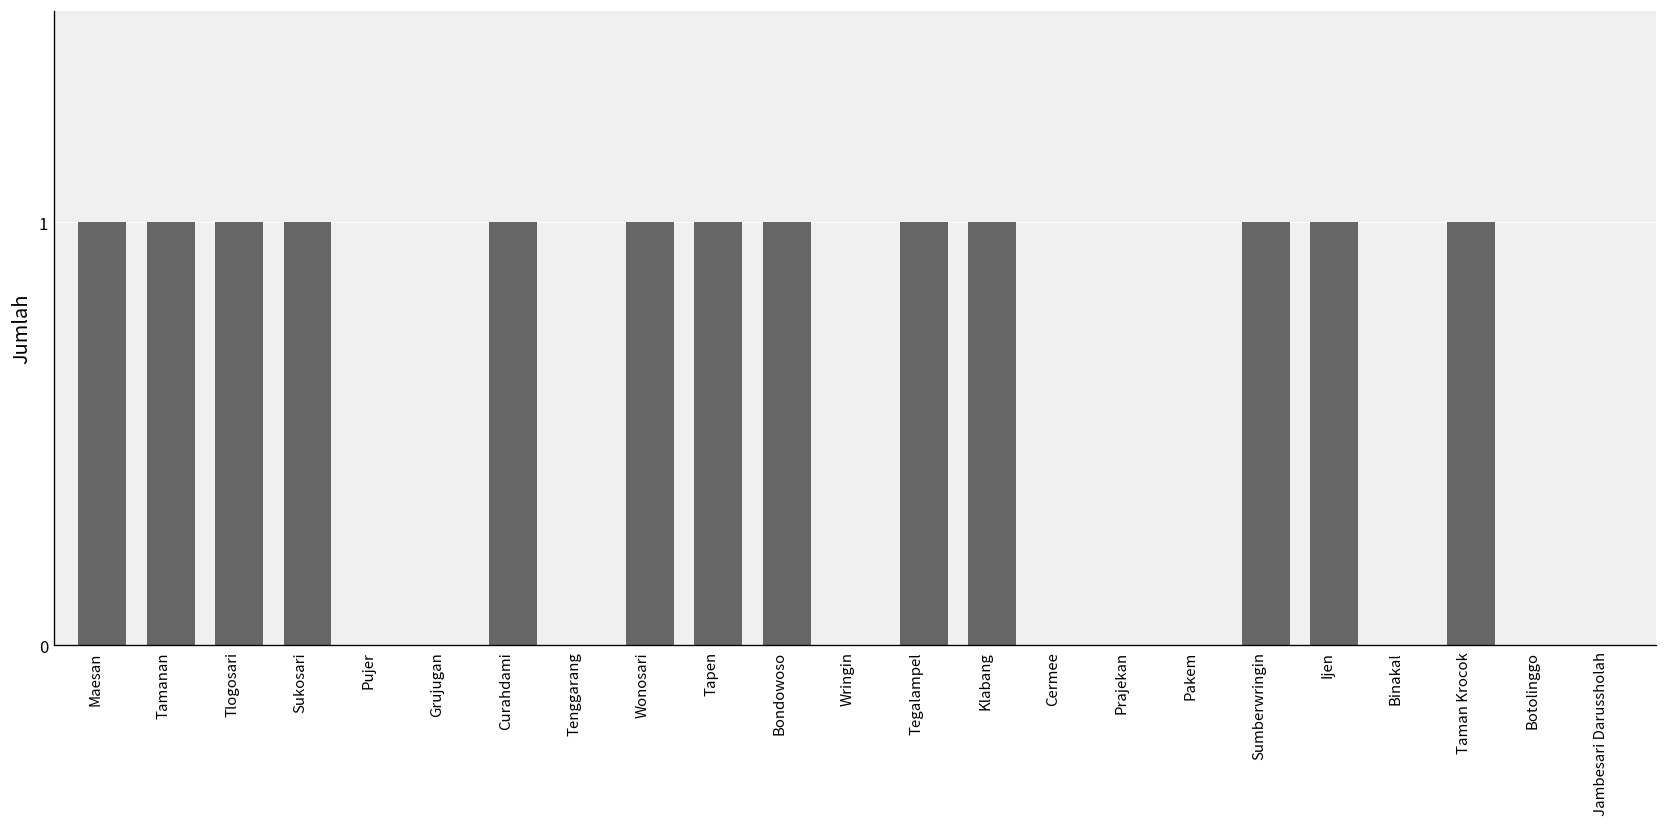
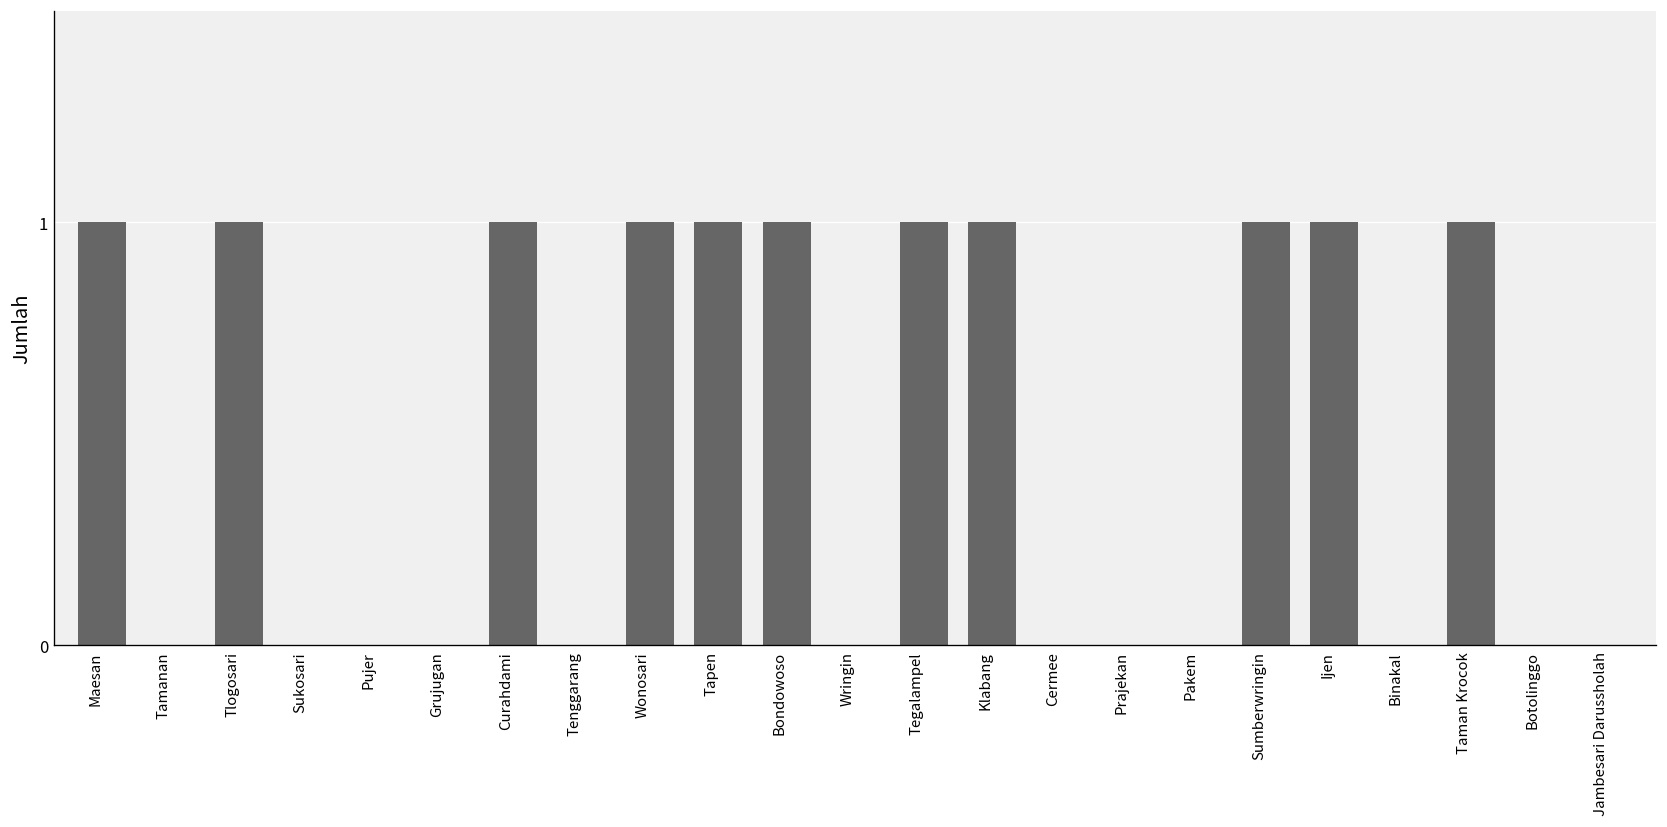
Tamanan: 1 -> 0
Sukosari: 1 -> 0
